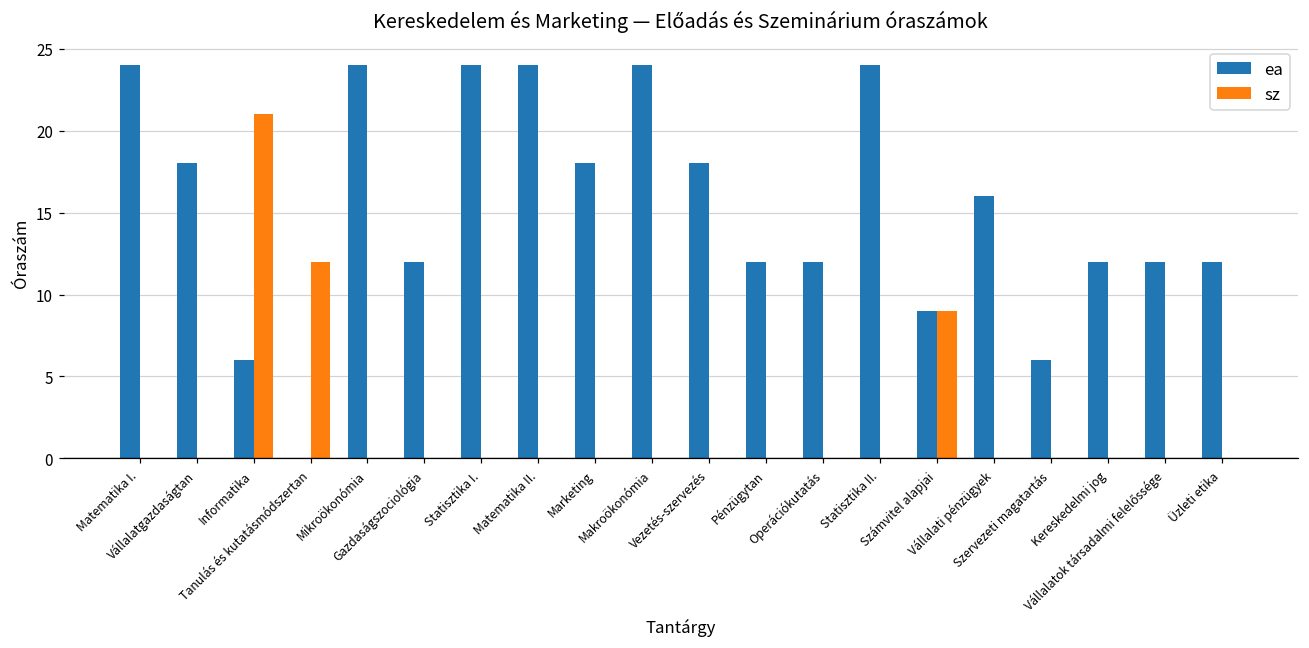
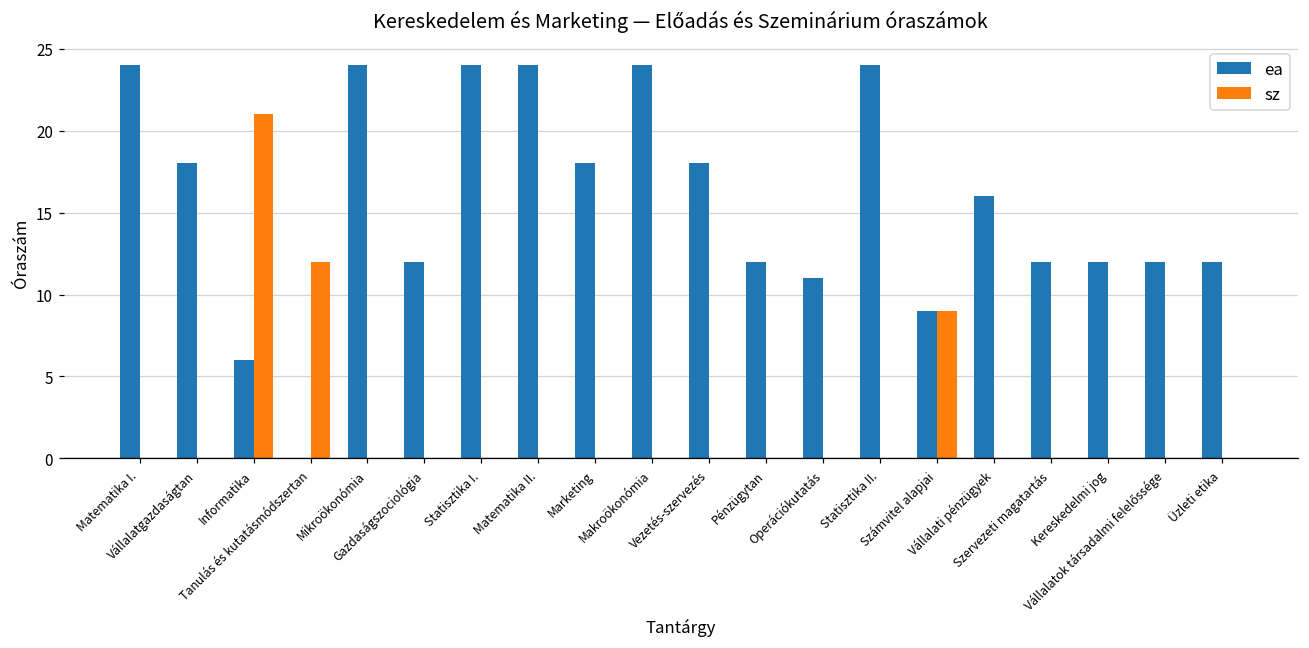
ea, Operációkutatás: 12 -> 11
ea, Szervezeti magatartás: 6 -> 12
